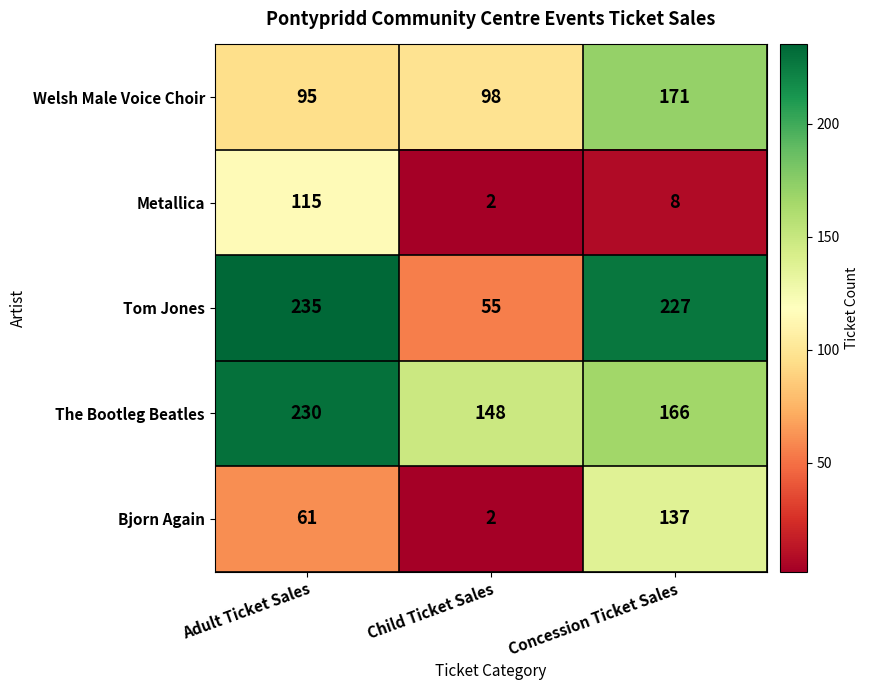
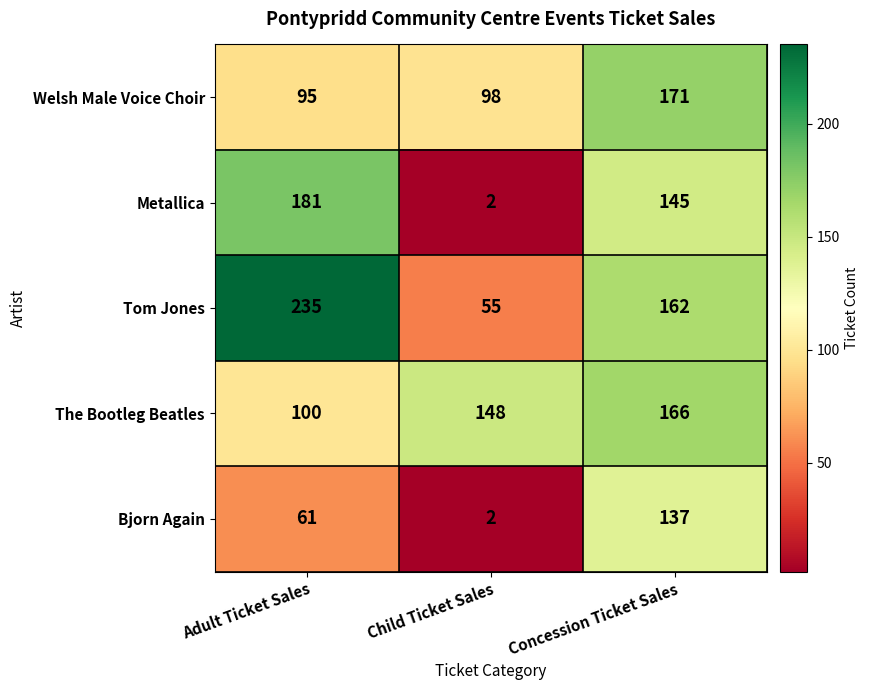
Metallica, Adult Ticket Sales: 115 -> 181
Metallica, Concession Ticket Sales: 8 -> 145
Tom Jones, Concession Ticket Sales: 227 -> 162
The Bootleg Beatles, Adult Ticket Sales: 230 -> 100
